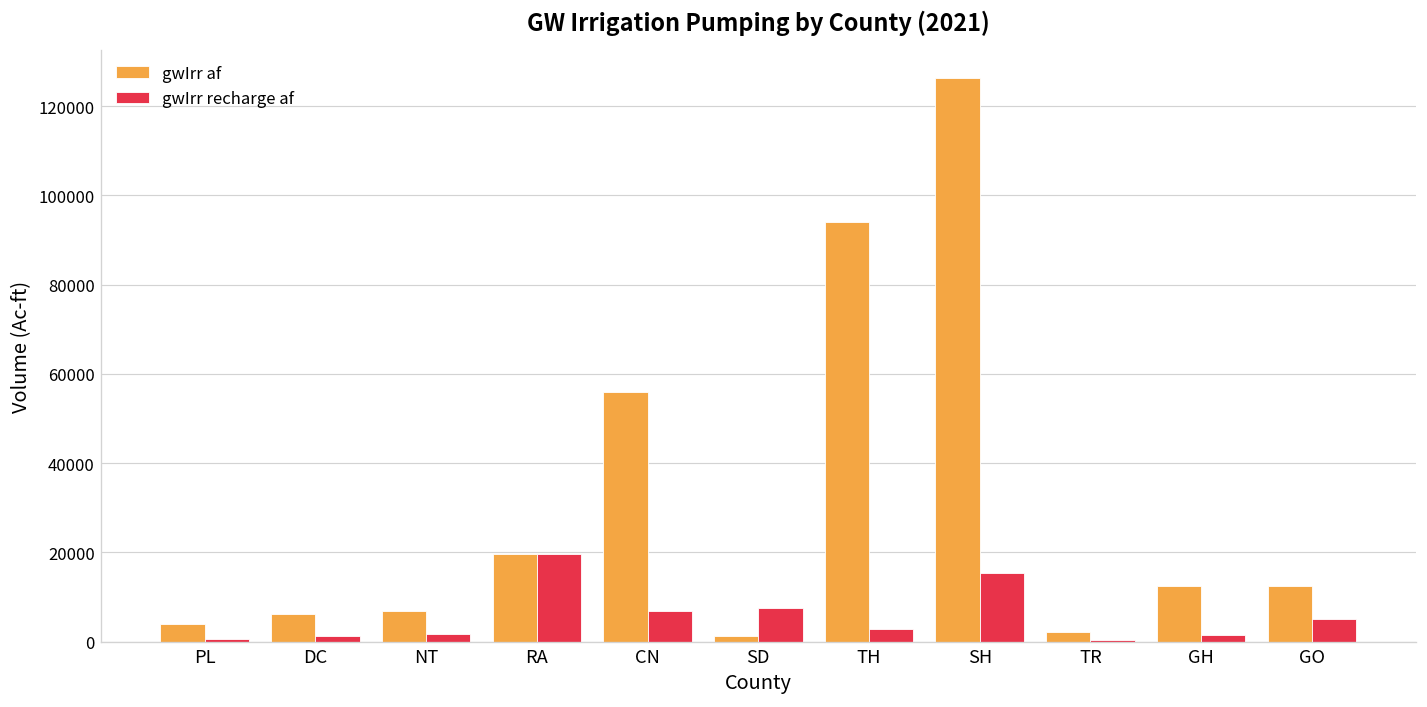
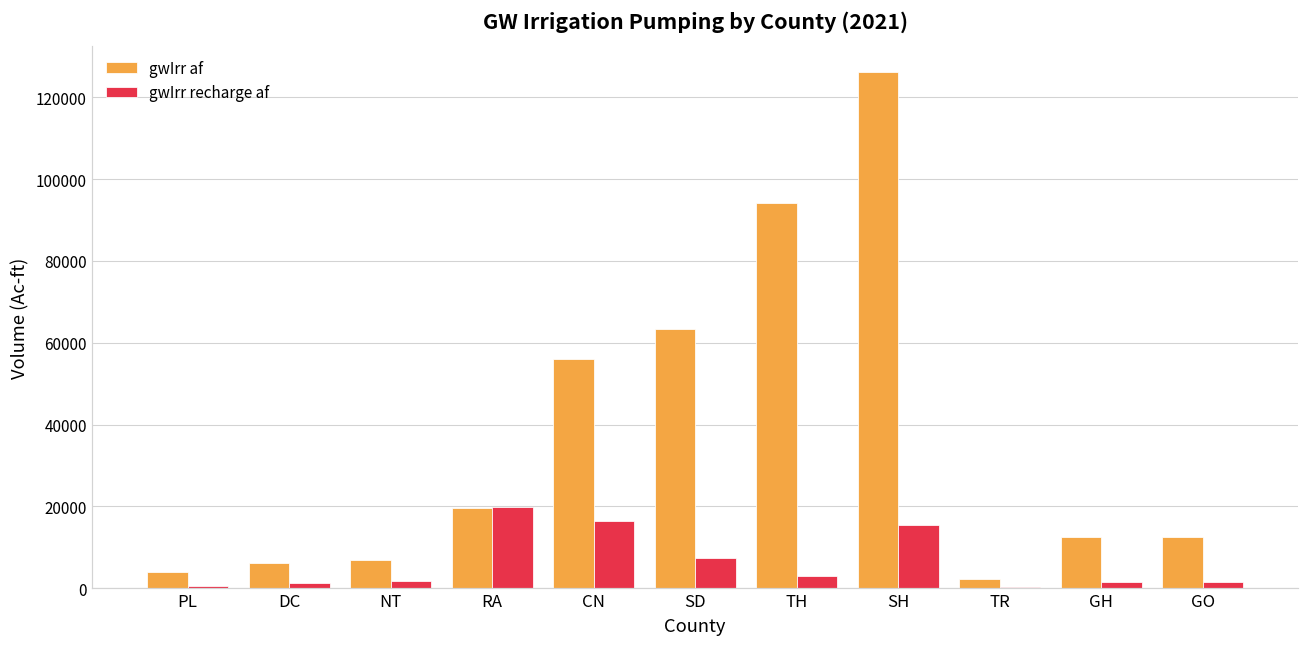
gwIrr recharge af, CN: 7000 -> 16000
gwIrr af, SD: 1000 -> 63000
gwIrr recharge af, GO: 5000 -> 2000
